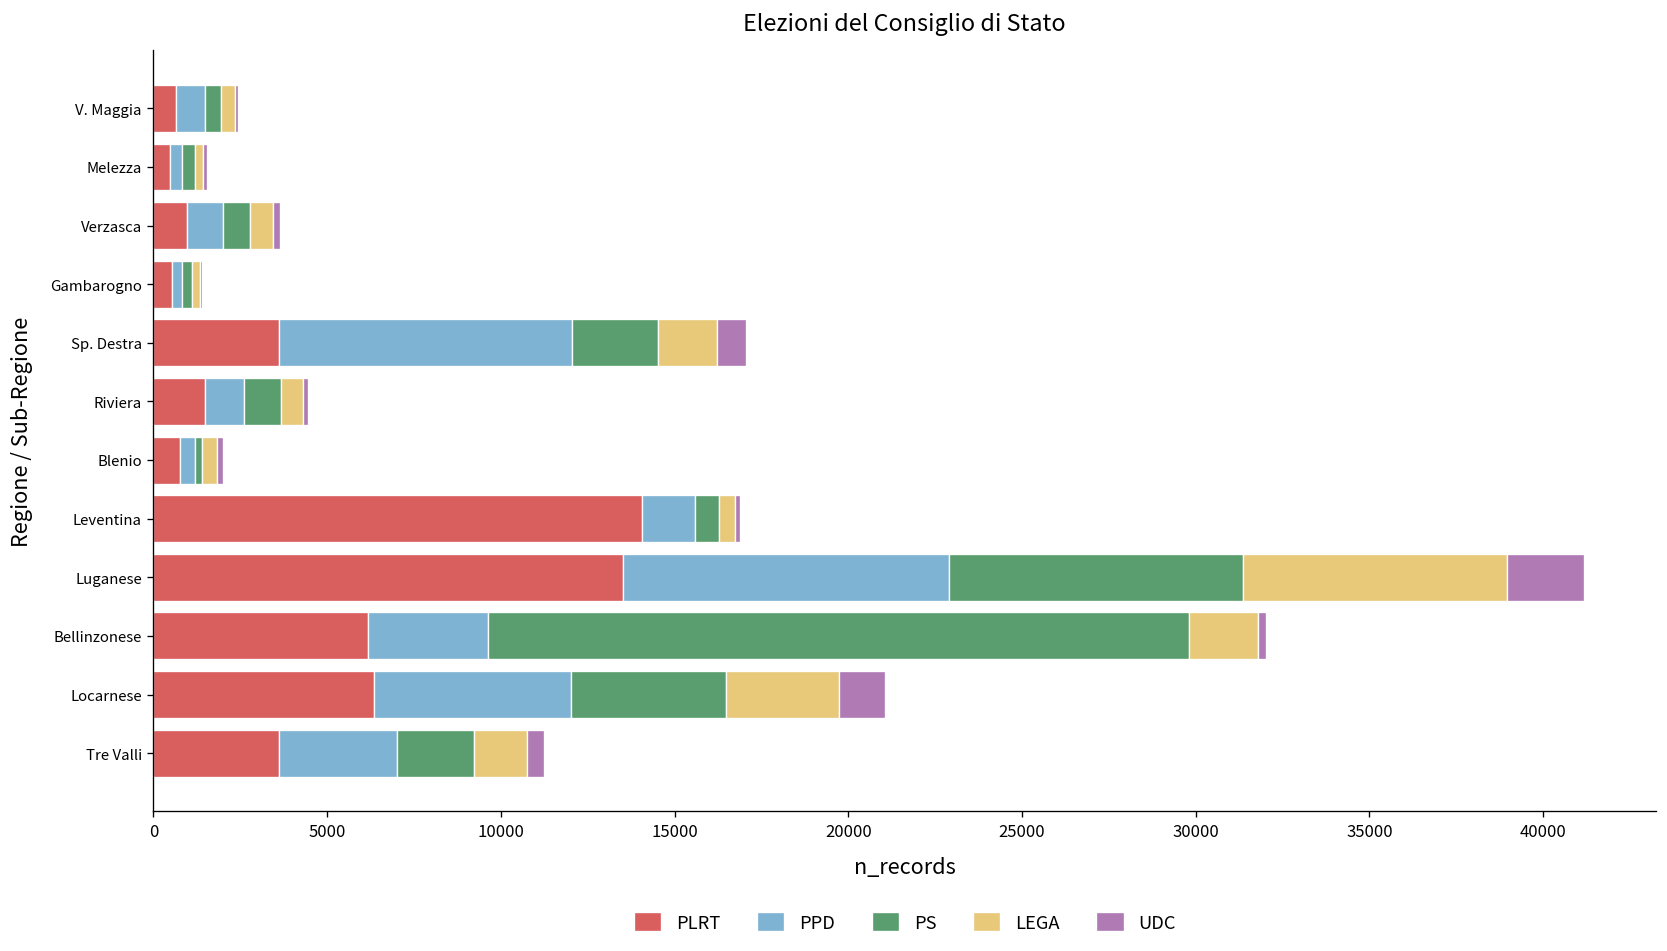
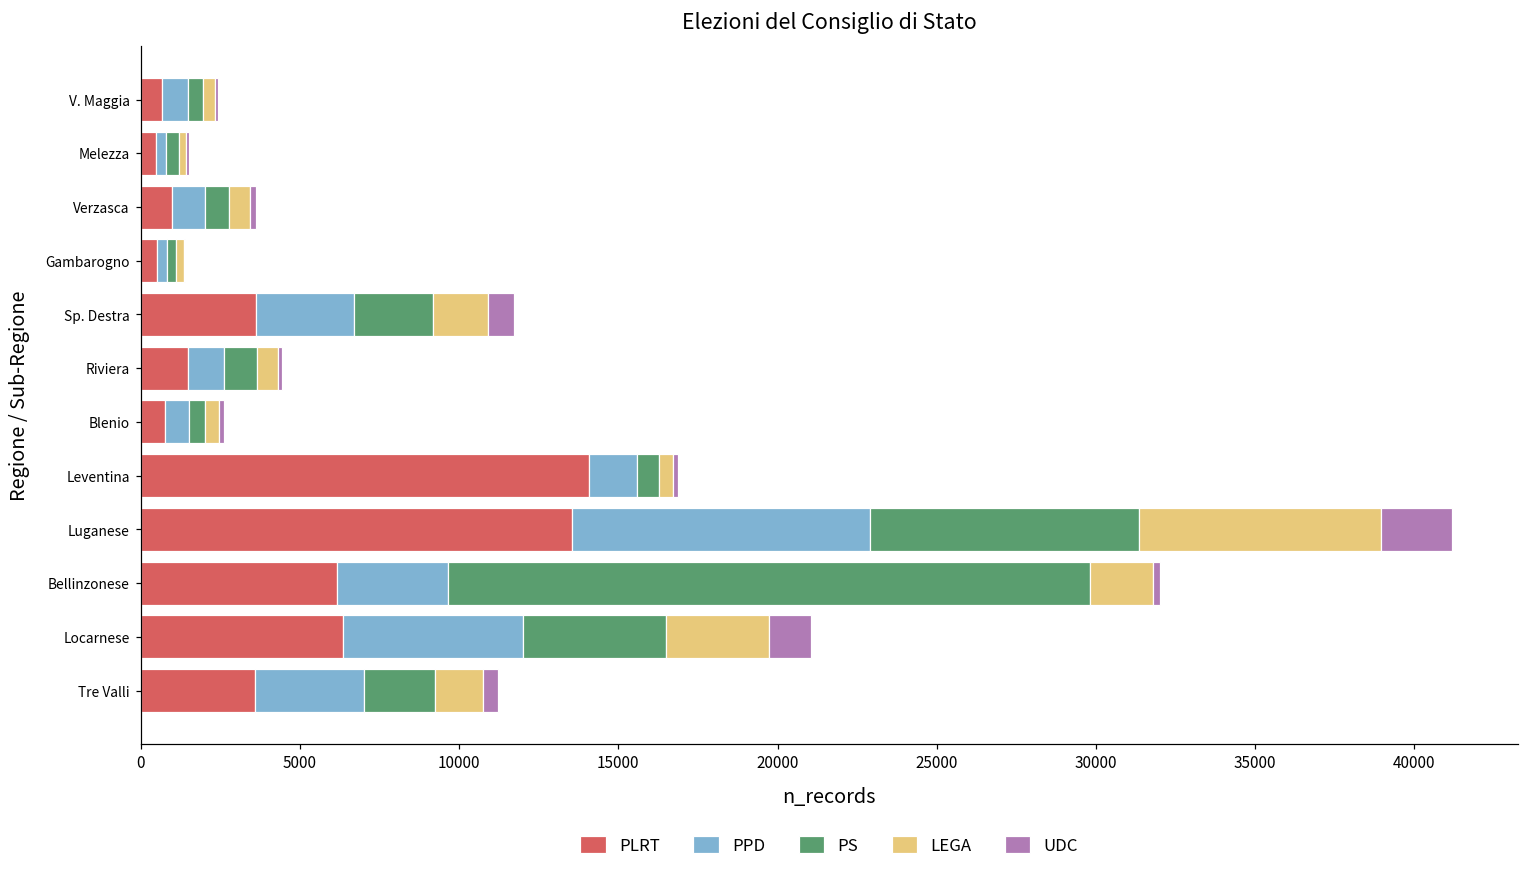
PPD, Sp. Destra: 8400 -> 3100
PPD, Blenio: 400 -> 700
PS, Blenio: 200 -> 500
